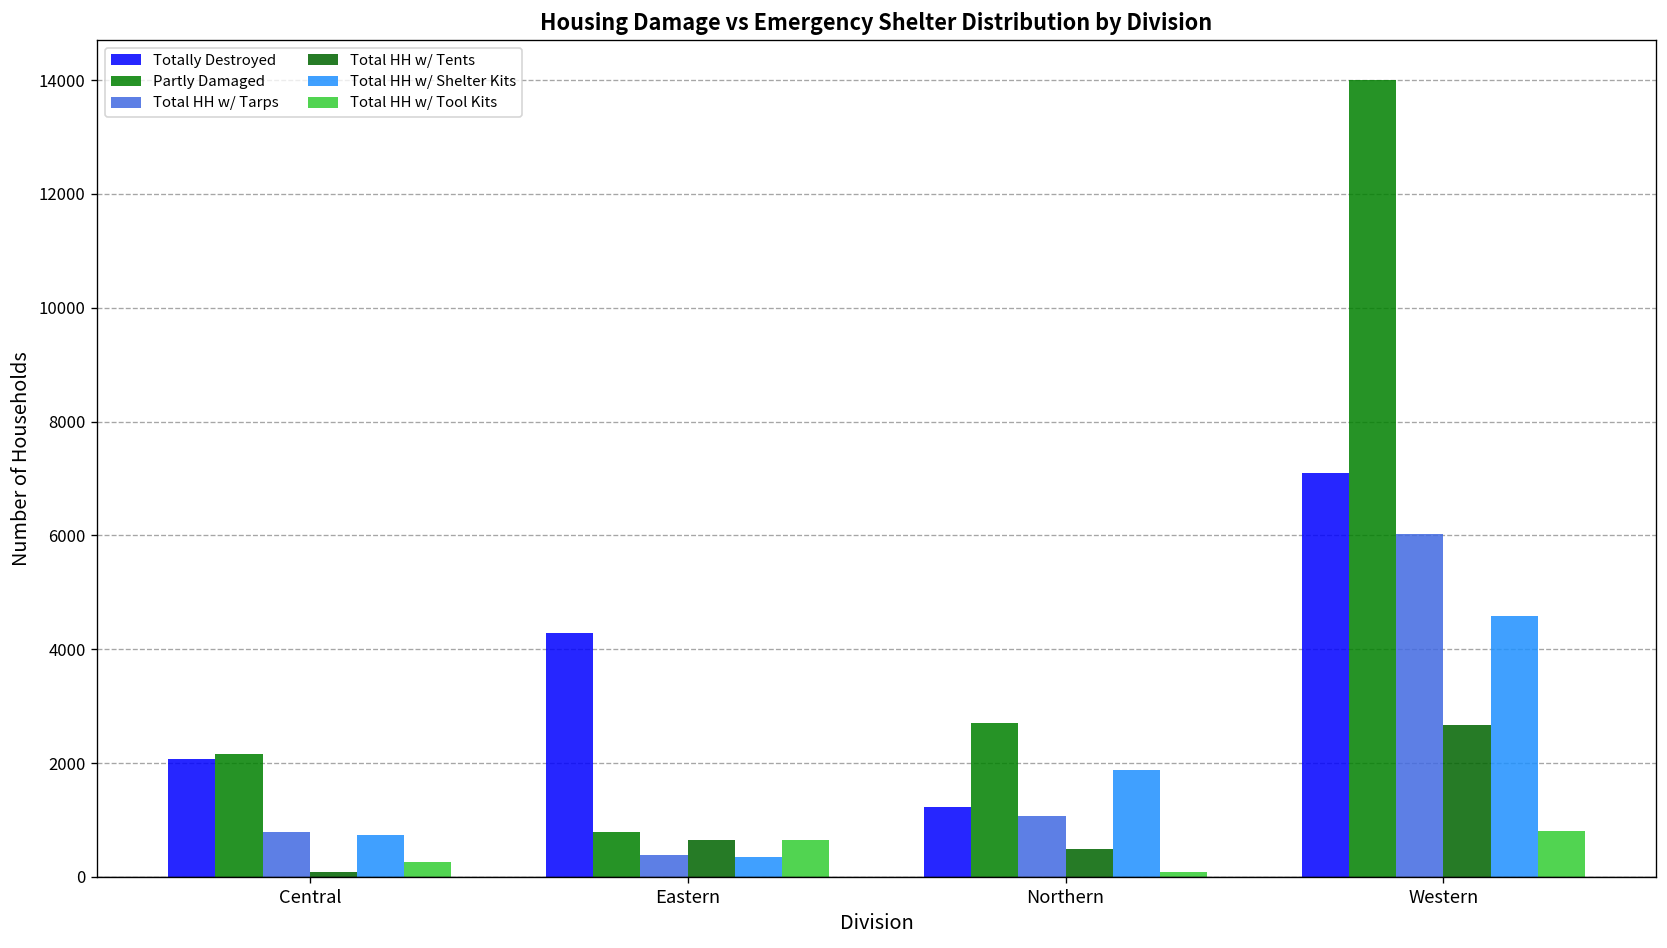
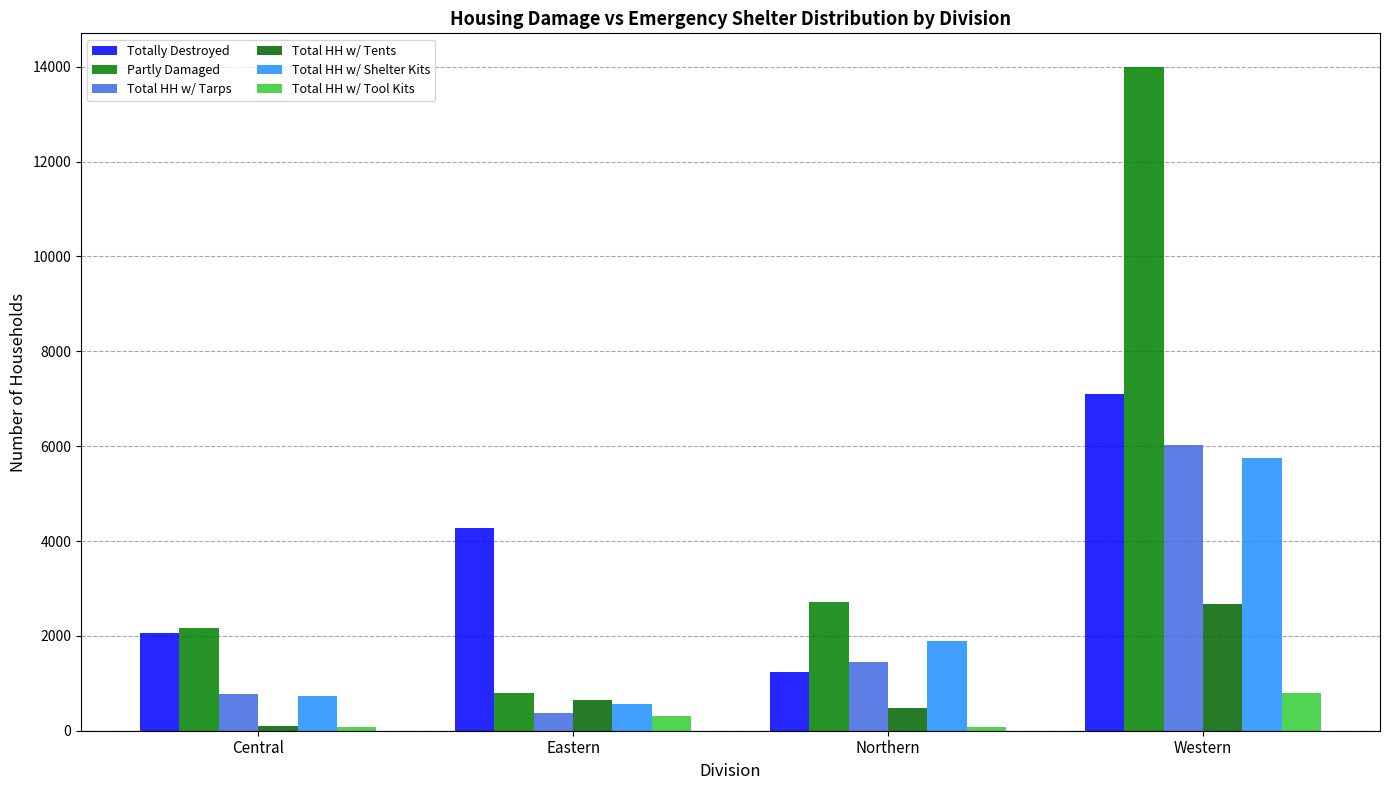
Total HH w/ Tool Kits, Central: 300 -> 100
Total HH w/ Shelter Kits, Eastern: 400 -> 600
Total HH w/ Tool Kits, Eastern: 700 -> 300
Total HH w/ Tarps, Northern: 1100 -> 1500
Total HH w/ Shelter Kits, Western: 4600 -> 5800
